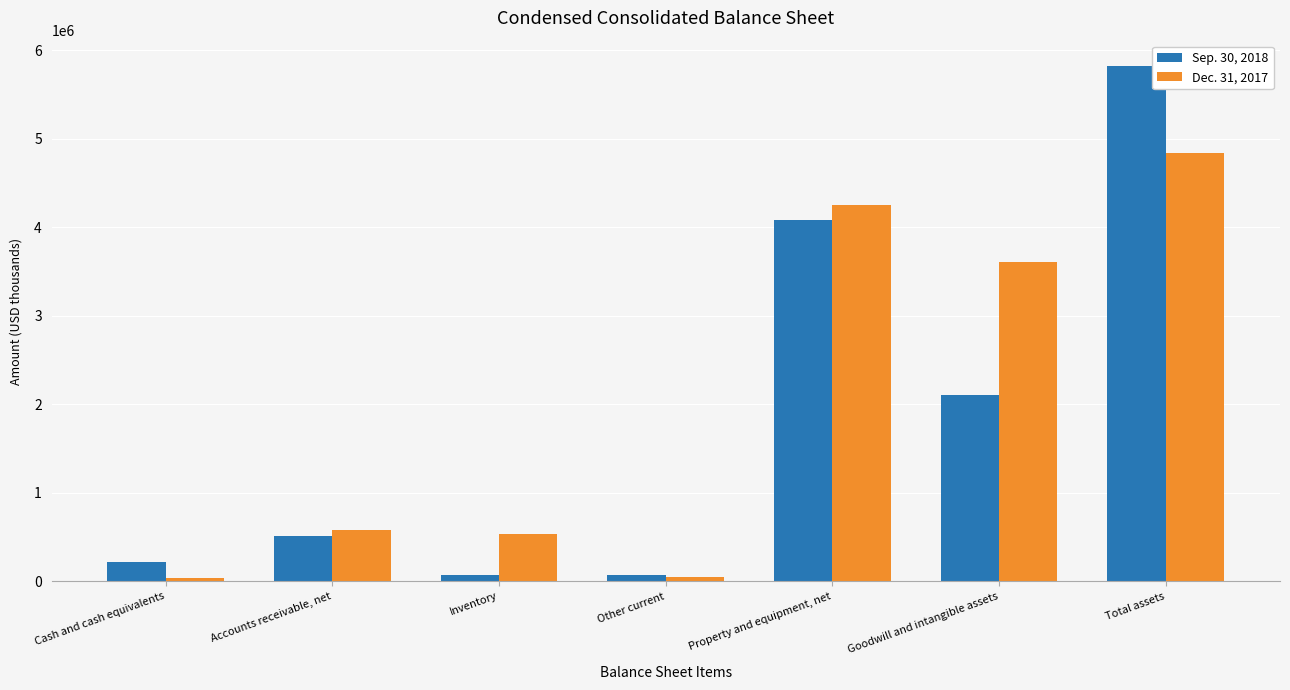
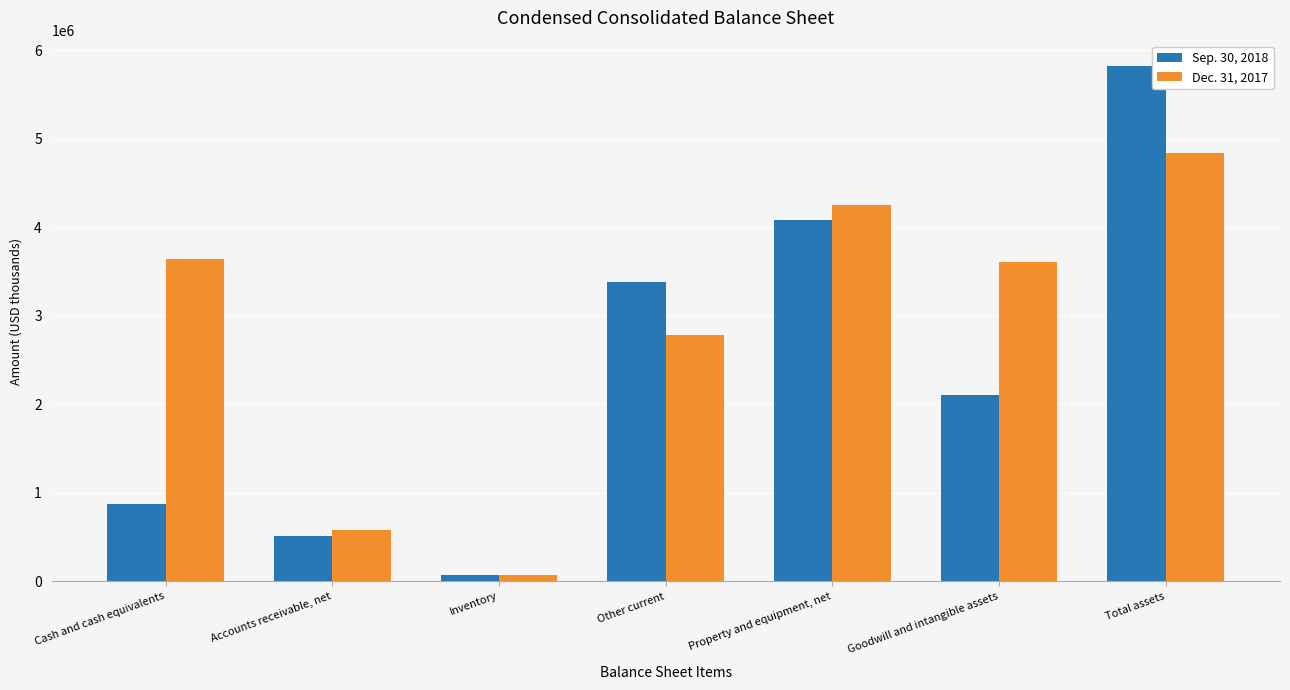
Sep. 30, 2018, Cash and cash equivalents: 200000 -> 900000
Dec. 31, 2017, Cash and cash equivalents: 0 -> 3600000
Dec. 31, 2017, Inventory: 500000 -> 100000
Sep. 30, 2018, Other current: 100000 -> 3400000
Dec. 31, 2017, Other current: 100000 -> 2800000
